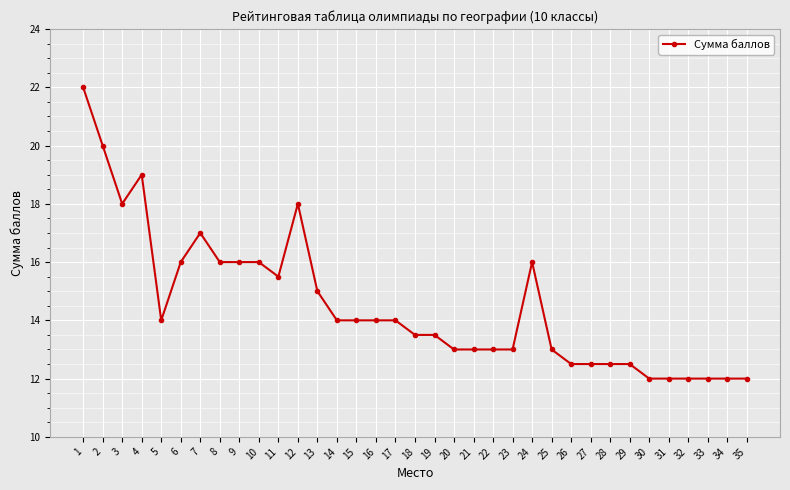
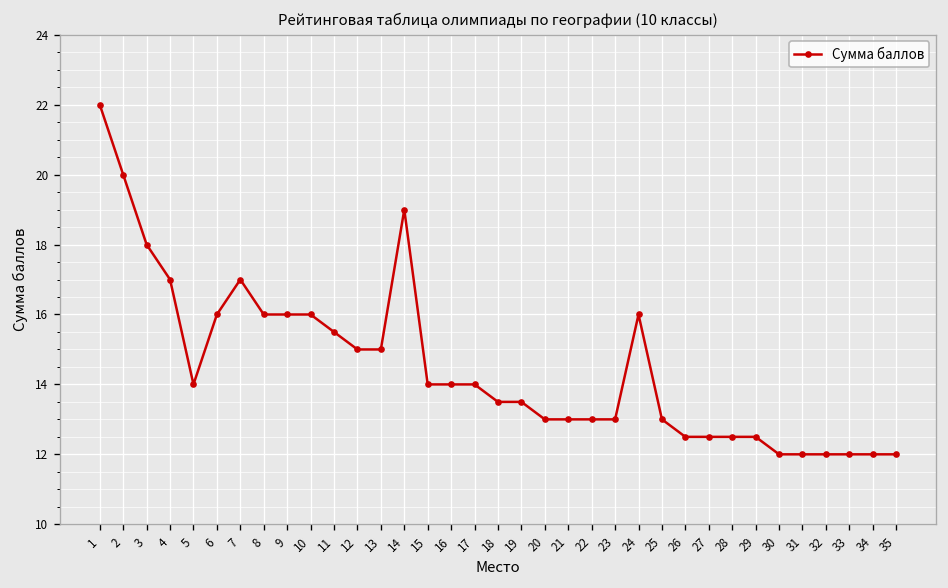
4: 19 -> 17
12: 18 -> 15
14: 14 -> 19
